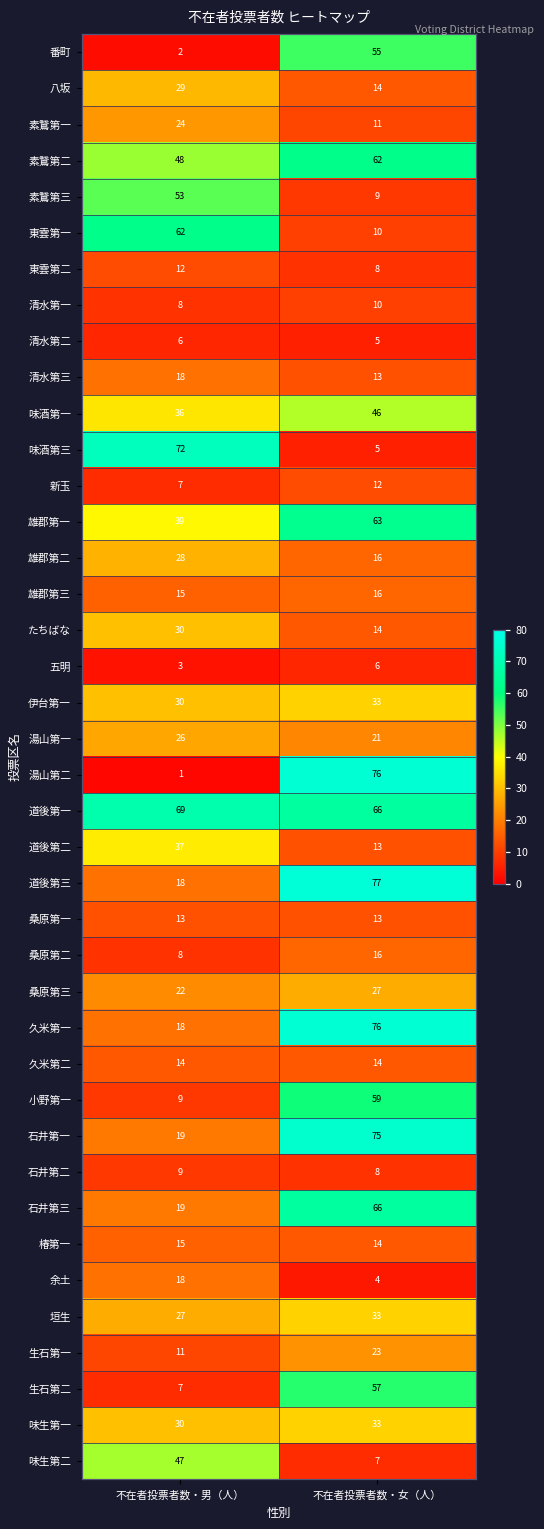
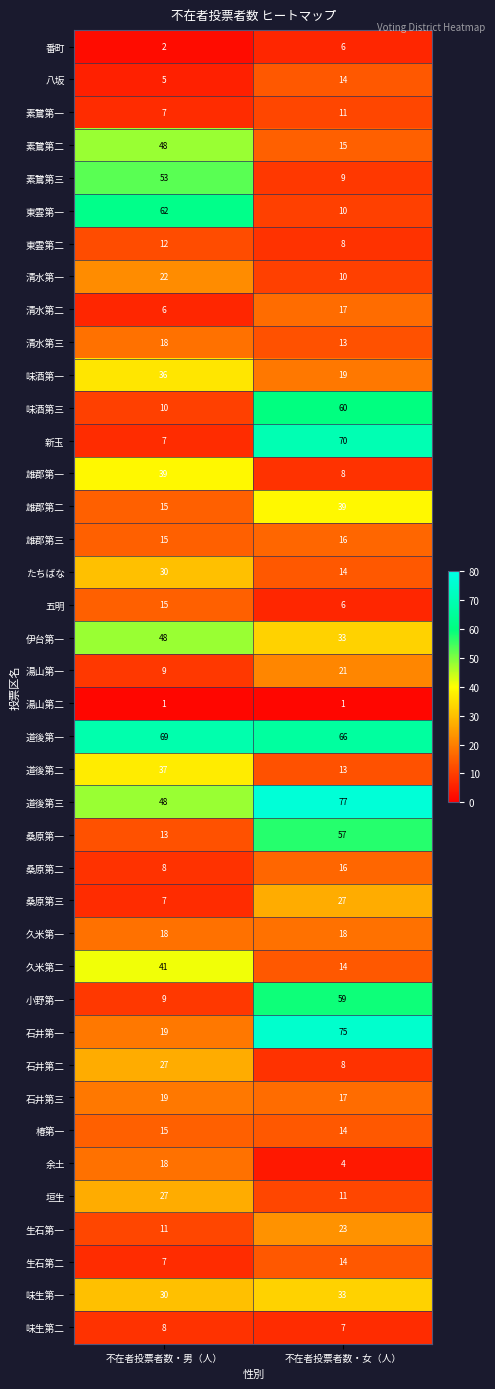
番町, 不在者投票者数・女（人）: 55 -> 6
八坂, 不在者投票者数・男（人）: 29 -> 5
素鵞第一, 不在者投票者数・男（人）: 24 -> 7
素鵞第二, 不在者投票者数・女（人）: 62 -> 15
清水第一, 不在者投票者数・男（人）: 8 -> 22
清水第二, 不在者投票者数・女（人）: 5 -> 17
味酒第一, 不在者投票者数・女（人）: 46 -> 19
味酒第三, 不在者投票者数・男（人）: 72 -> 10
味酒第三, 不在者投票者数・女（人）: 5 -> 60
新玉, 不在者投票者数・女（人）: 12 -> 70
雄郡第一, 不在者投票者数・女（人）: 63 -> 8
雄郡第二, 不在者投票者数・男（人）: 28 -> 15
雄郡第二, 不在者投票者数・女（人）: 16 -> 39
五明, 不在者投票者数・男（人）: 3 -> 15
伊台第一, 不在者投票者数・男（人）: 30 -> 48
湯山第一, 不在者投票者数・男（人）: 26 -> 9
湯山第二, 不在者投票者数・女（人）: 76 -> 1
道後第三, 不在者投票者数・男（人）: 18 -> 48
桑原第一, 不在者投票者数・女（人）: 13 -> 57
桑原第三, 不在者投票者数・男（人）: 22 -> 7
久米第一, 不在者投票者数・女（人）: 76 -> 18
久米第二, 不在者投票者数・男（人）: 14 -> 41
石井第二, 不在者投票者数・男（人）: 9 -> 27
石井第三, 不在者投票者数・女（人）: 66 -> 17
垣生, 不在者投票者数・女（人）: 33 -> 11
生石第二, 不在者投票者数・女（人）: 57 -> 14
味生第二, 不在者投票者数・男（人）: 47 -> 8
